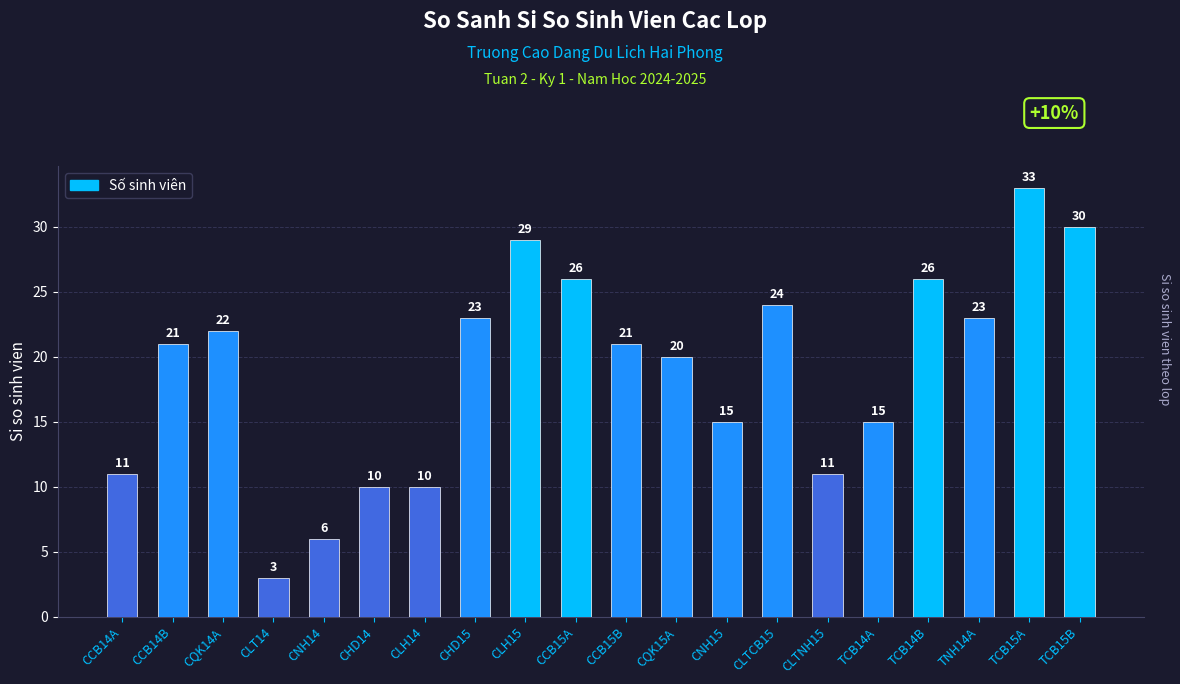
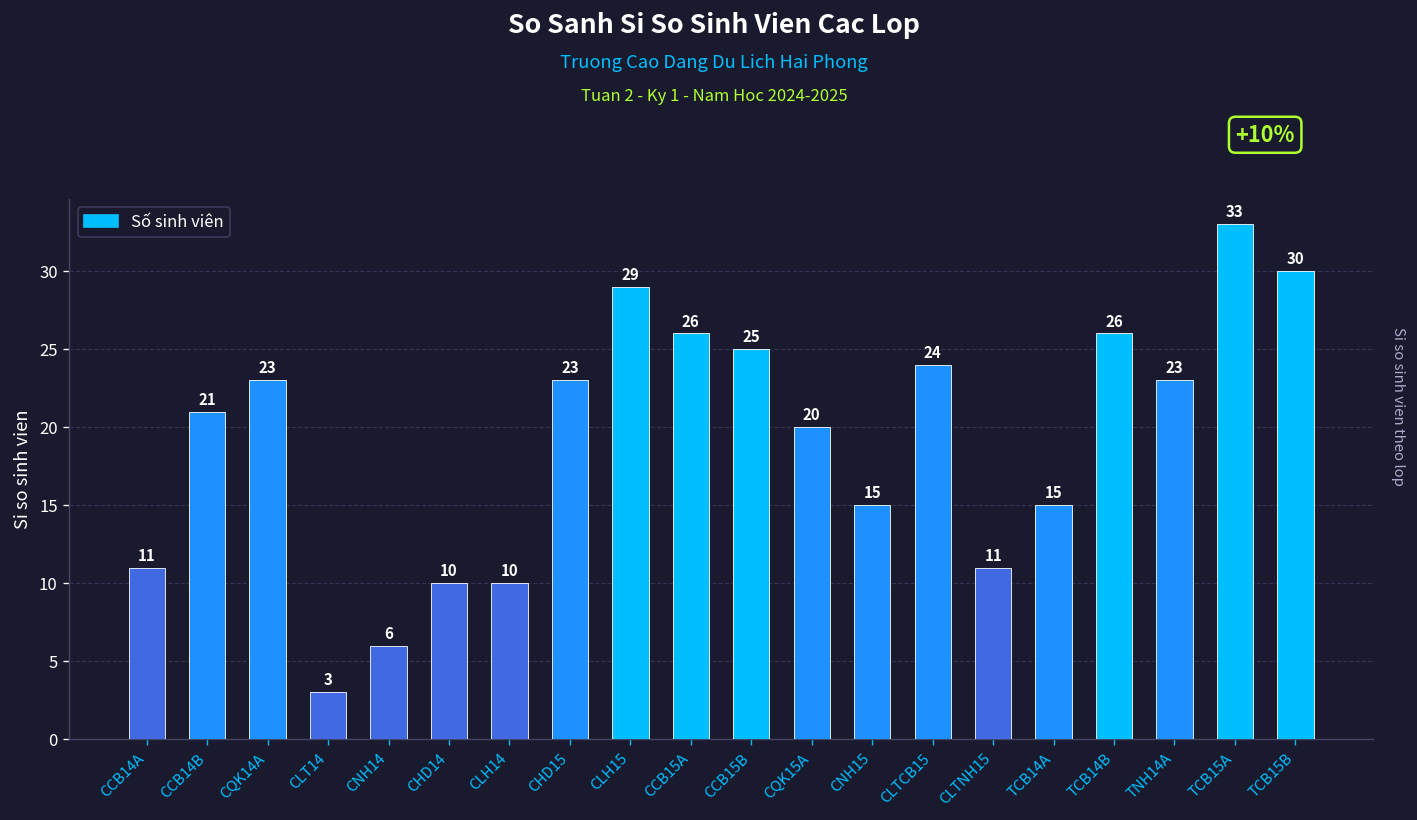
CQK14A: 22 -> 23
CCB15B: 21 -> 25
